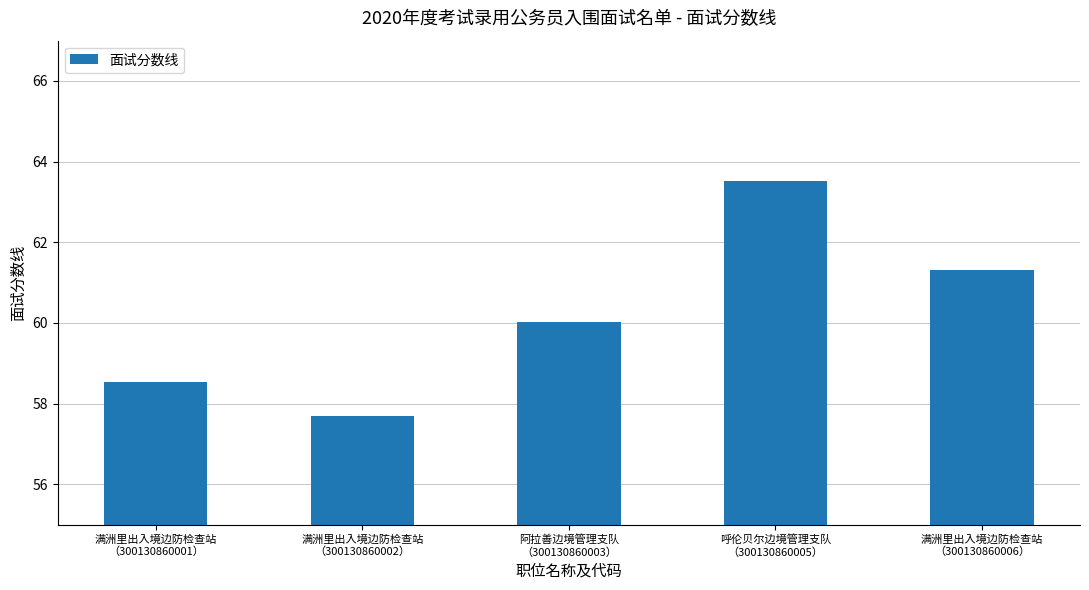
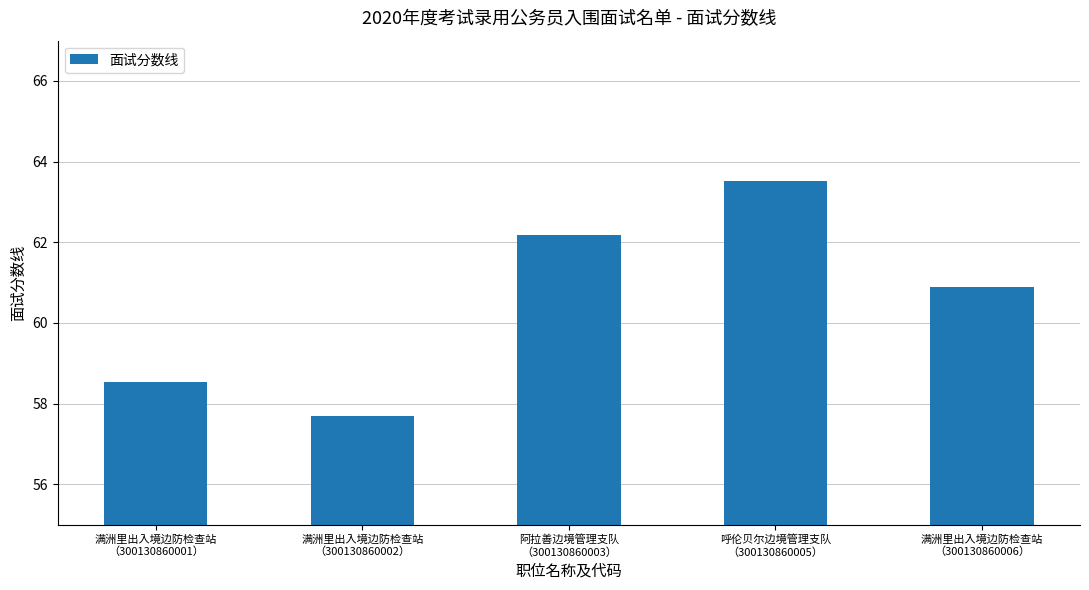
阿拉善边境管理支队 （300130860003）: 60.0 -> 62.2
满洲里出入境边防检查站 （300130860006）: 61.3 -> 60.9
